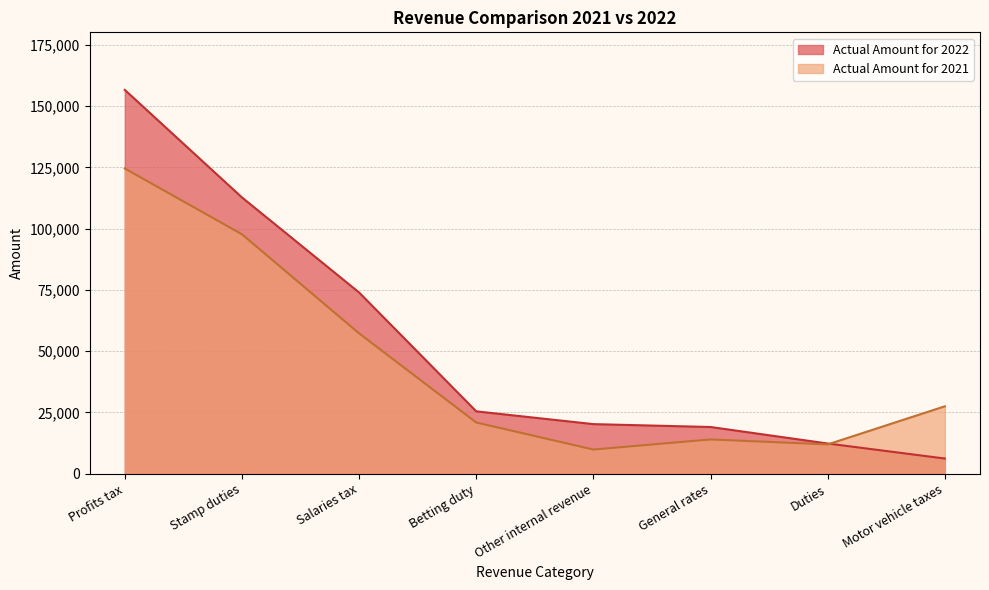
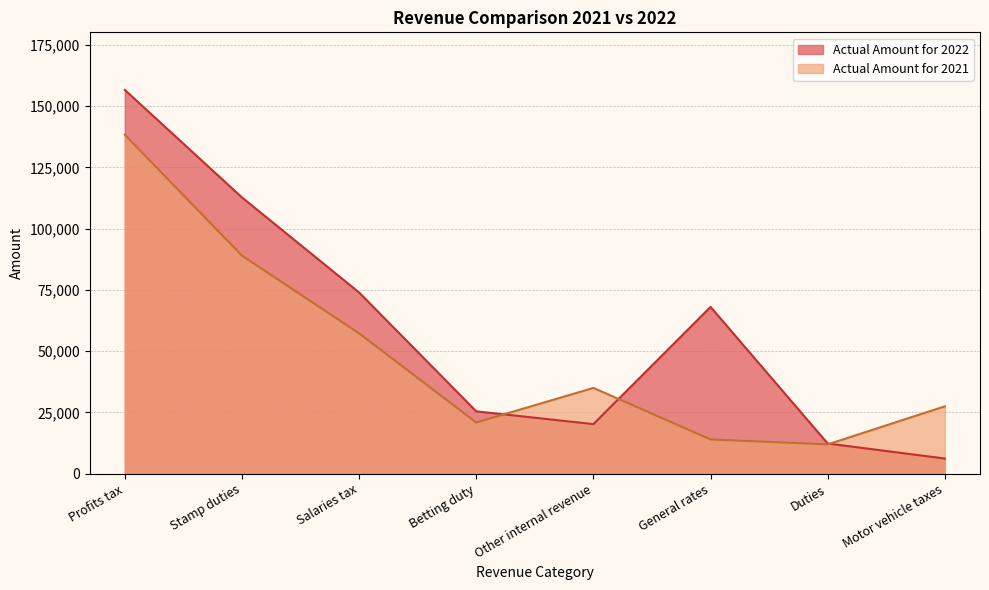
Actual Amount for 2021, Profits tax: 125,000 -> 138,000
Actual Amount for 2021, Stamp duties: 98,000 -> 89,000
Actual Amount for 2021, Other internal revenue: 10,000 -> 35,000
Actual Amount for 2022, General rates: 19,000 -> 68,000
